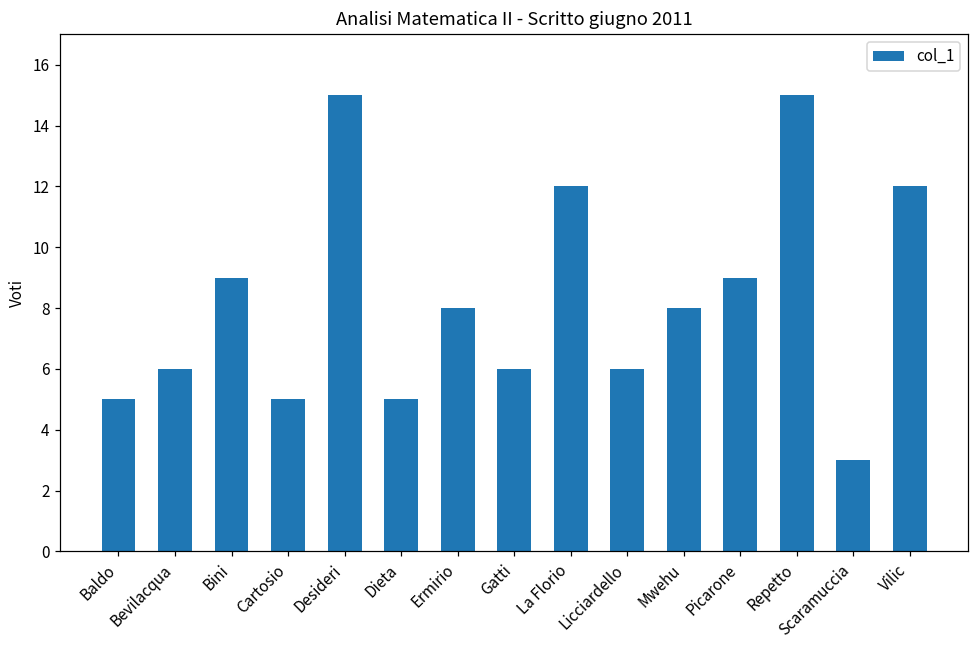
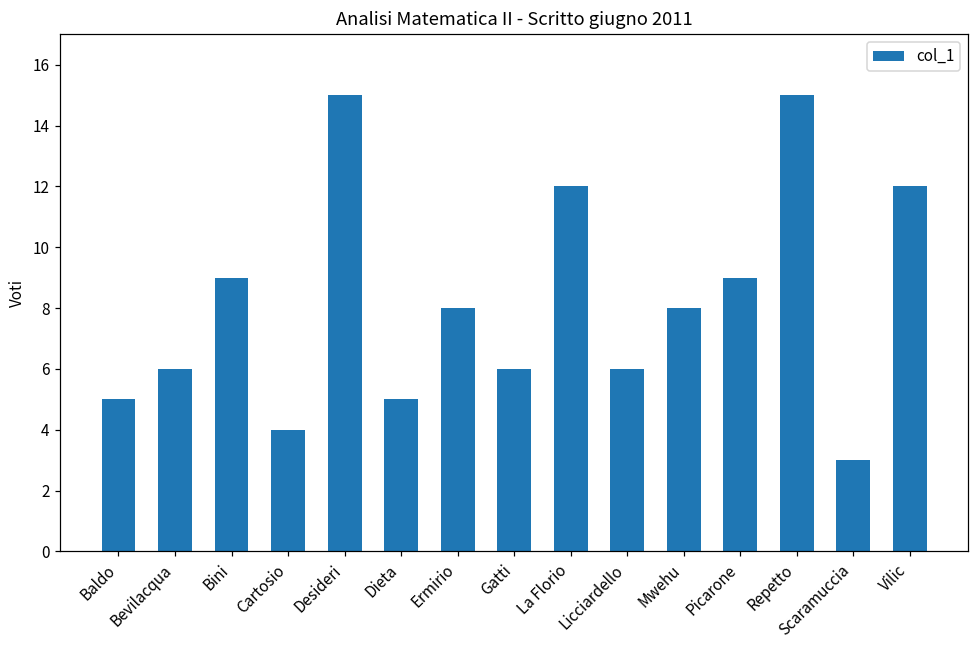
Cartosio: 5 -> 4
